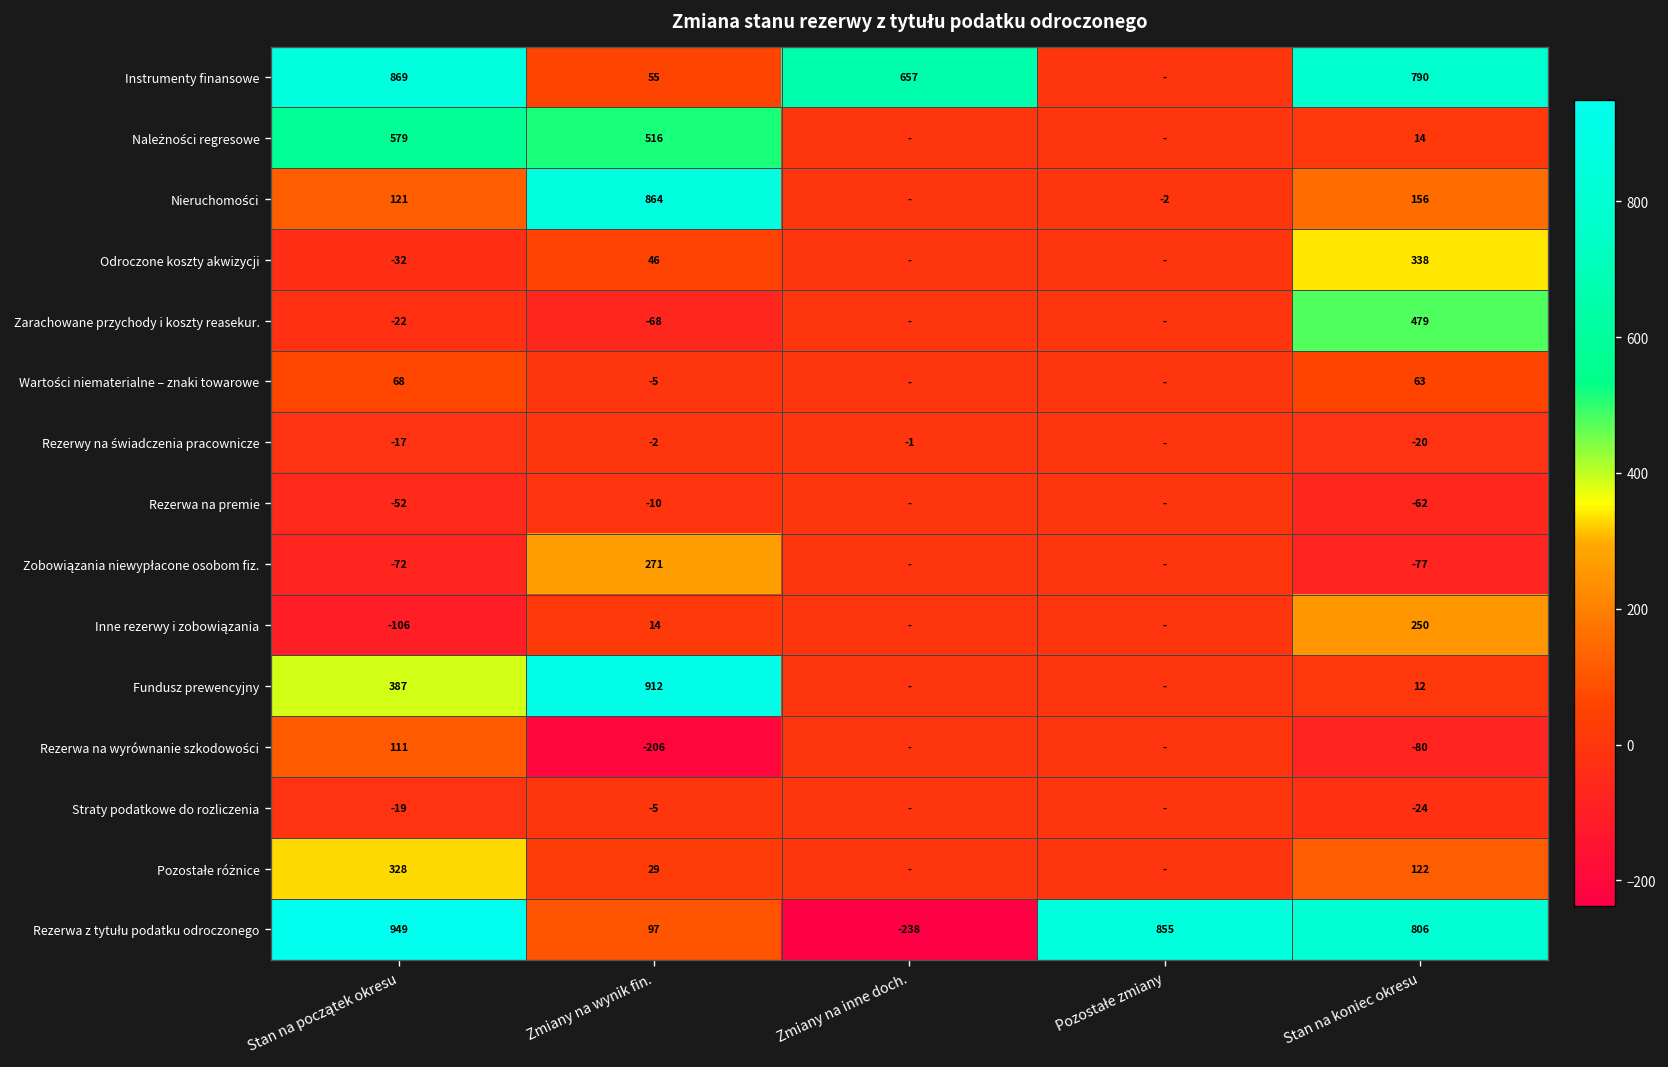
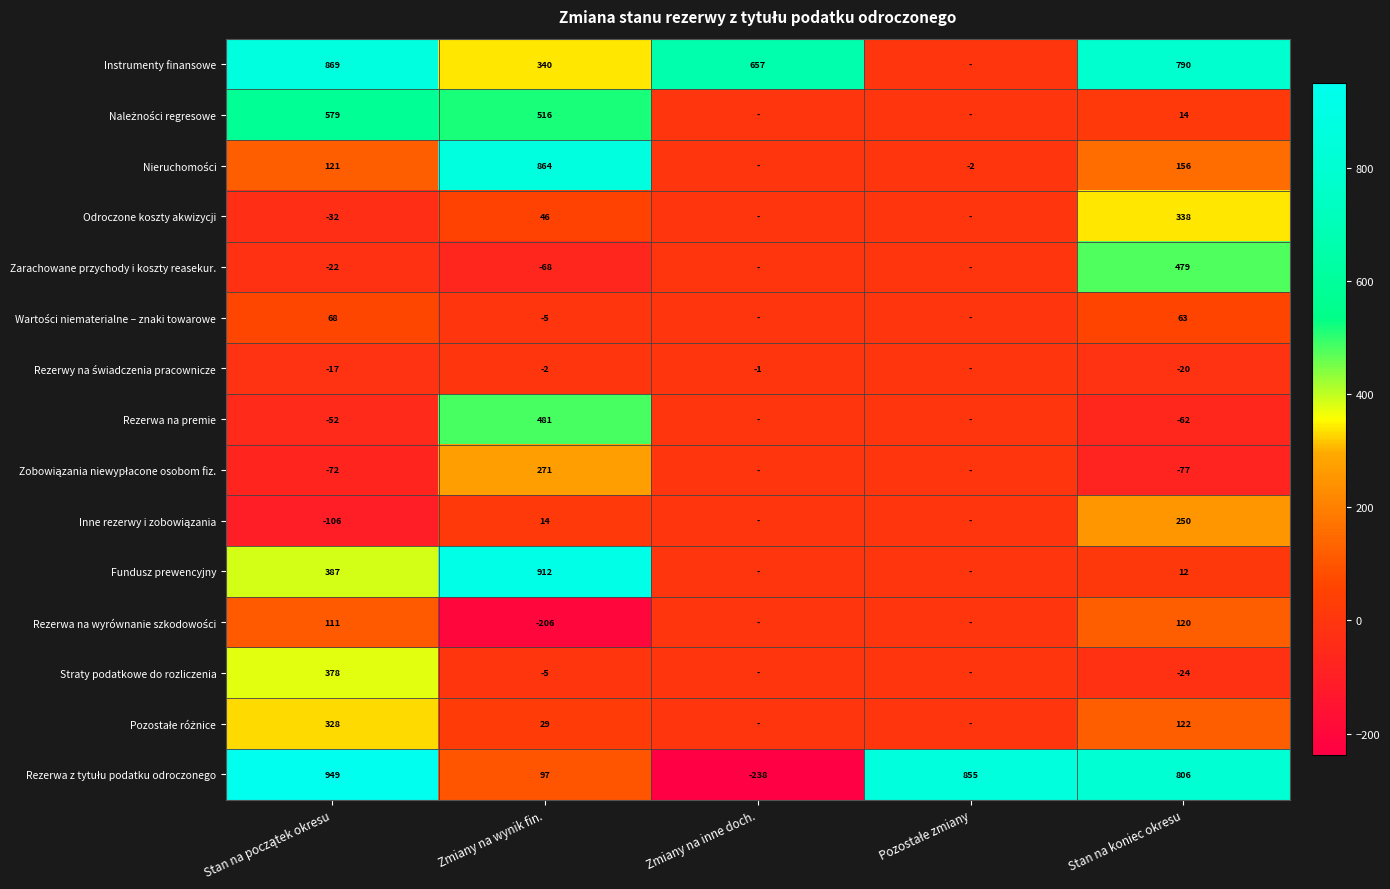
Instrumenty finansowe, Zmiany na wynik fin.: 55 -> 340
Rezerwa na premie, Zmiany na wynik fin.: -10 -> 481
Rezerwa na wyrównanie szkodowości, Stan na koniec okresu: -80 -> 120
Straty podatkowe do rozliczenia, Stan na początek okresu: -19 -> 378
